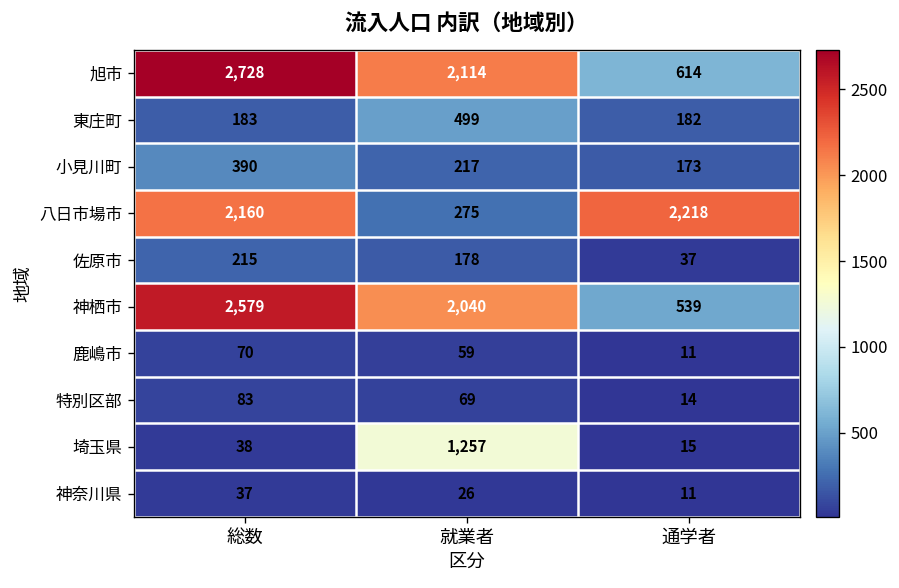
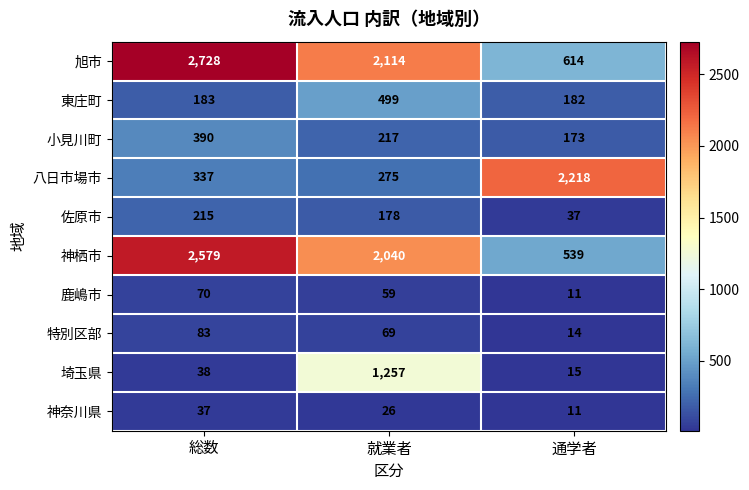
八日市場市, 総数: 2,160 -> 337
